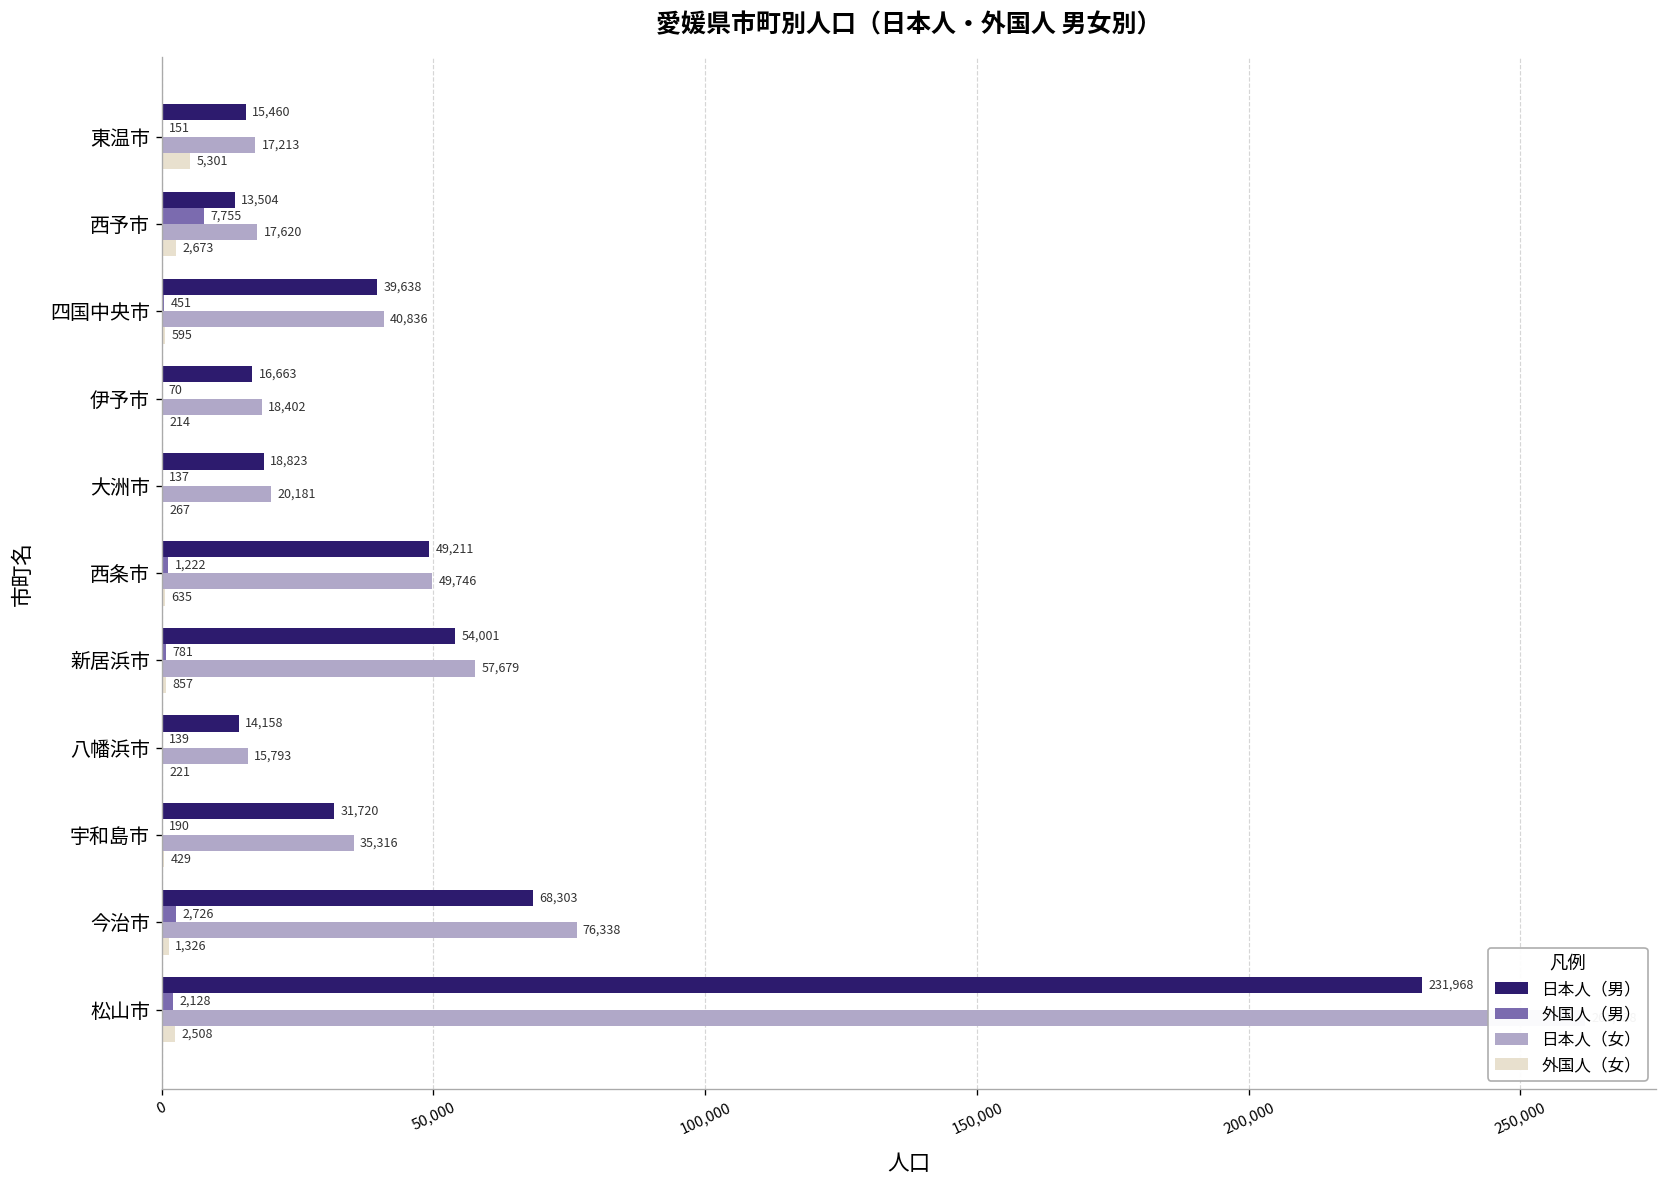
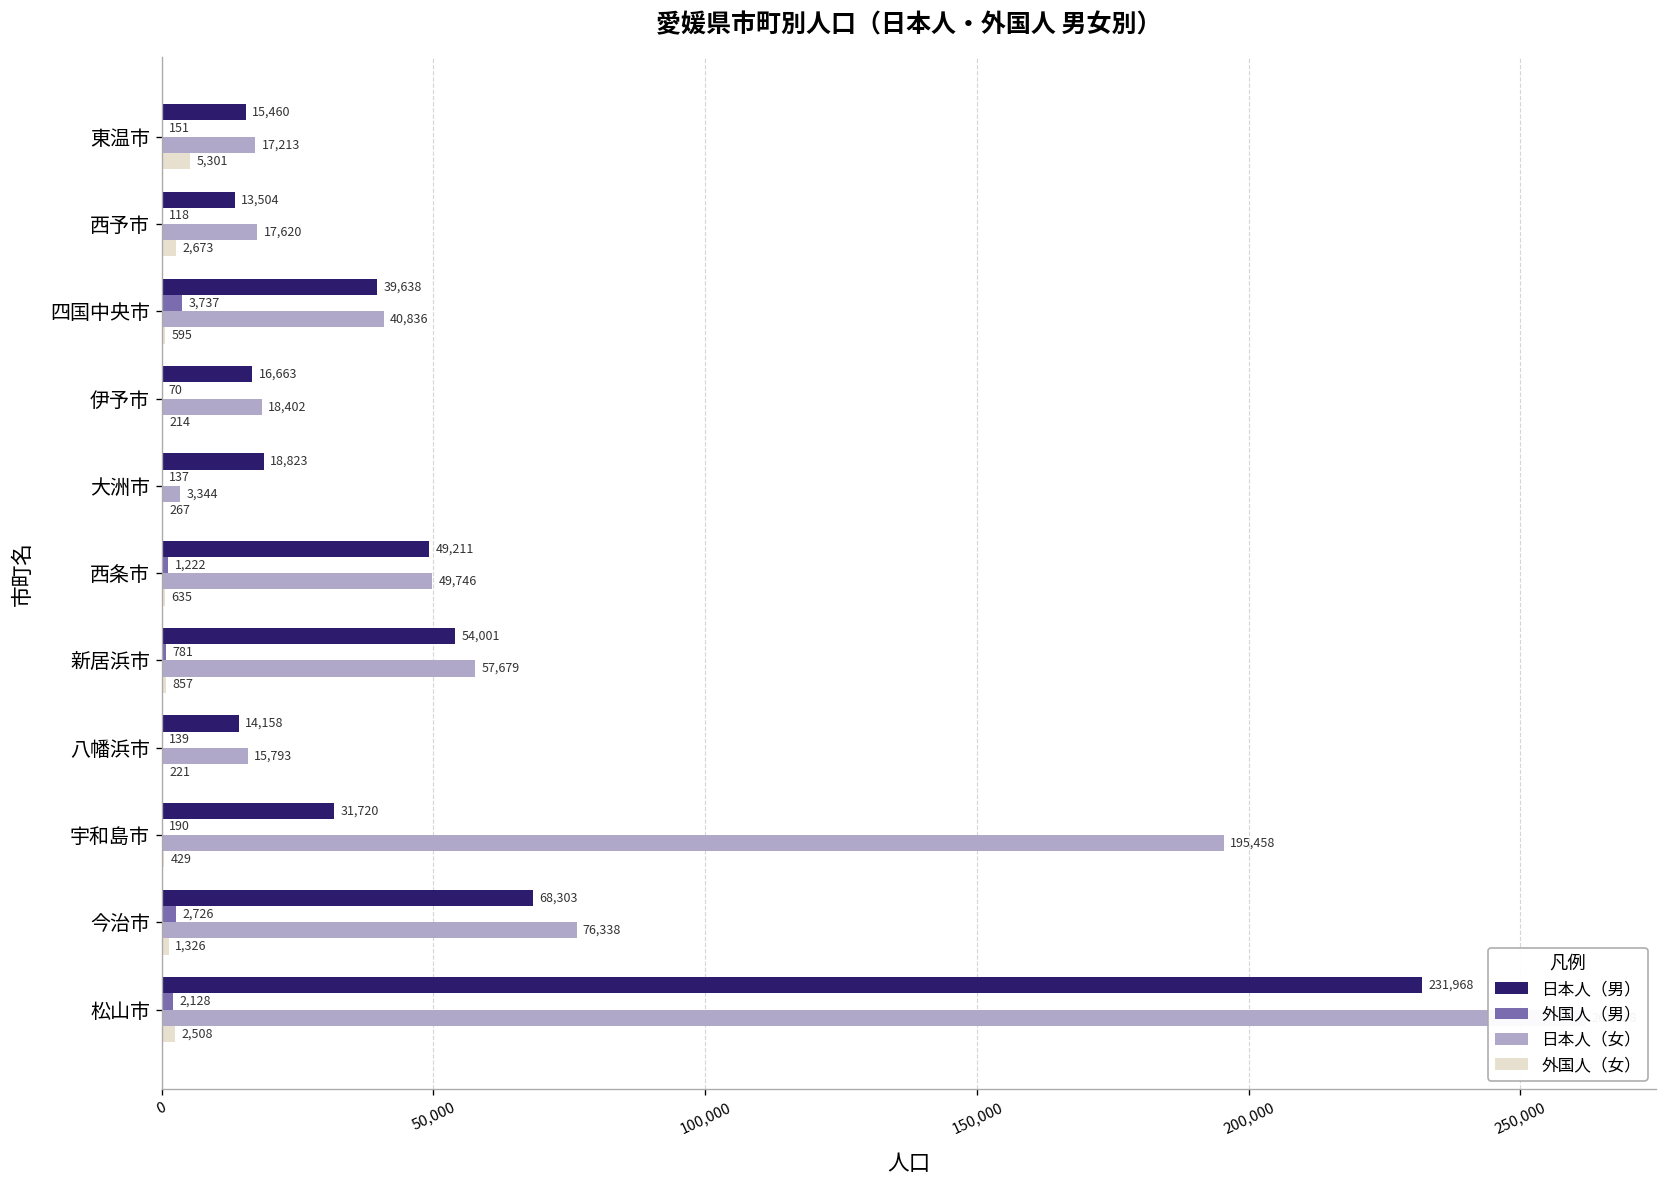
外国人（男）, 西予市: 7,755 -> 118
外国人（男）, 四国中央市: 451 -> 3,737
日本人（女）, 大洲市: 20,181 -> 3,344
日本人（女）, 宇和島市: 35,316 -> 195,458
